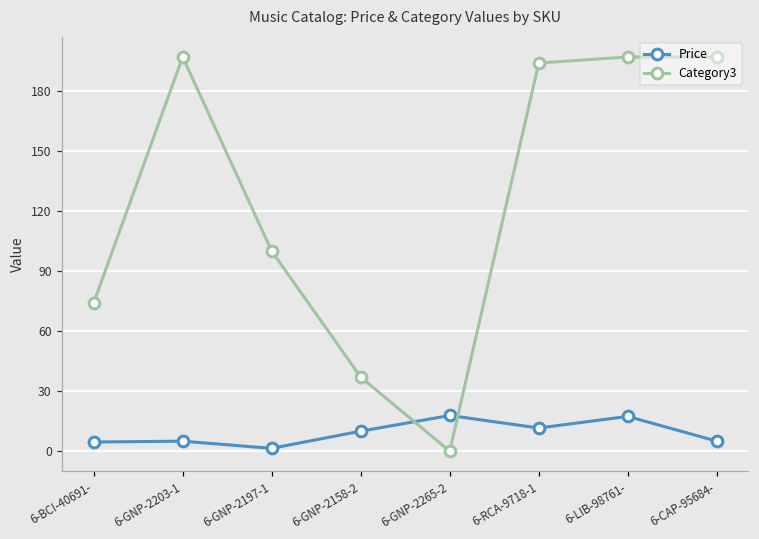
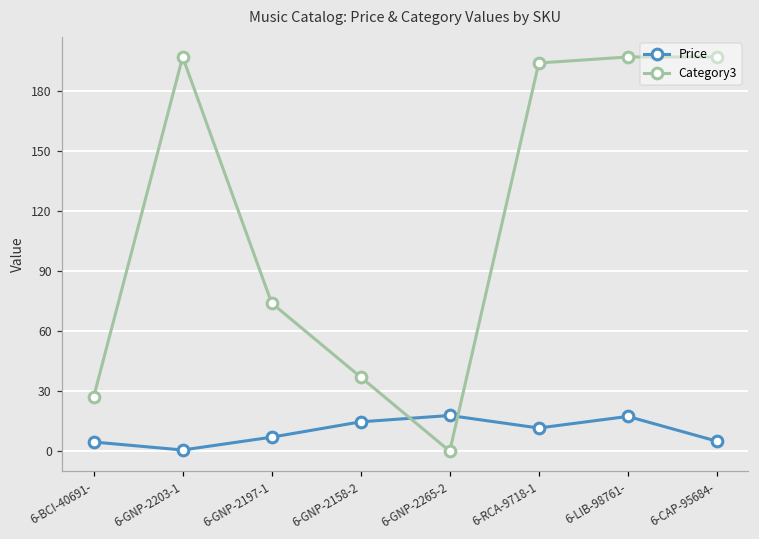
Category3, 6-BCI-40691-: 74 -> 27
Price, 6-GNP-2203-1: 5 -> 1
Price, 6-GNP-2197-1: 1 -> 7
Category3, 6-GNP-2197-1: 100 -> 74
Price, 6-GNP-2158-2: 10 -> 15
